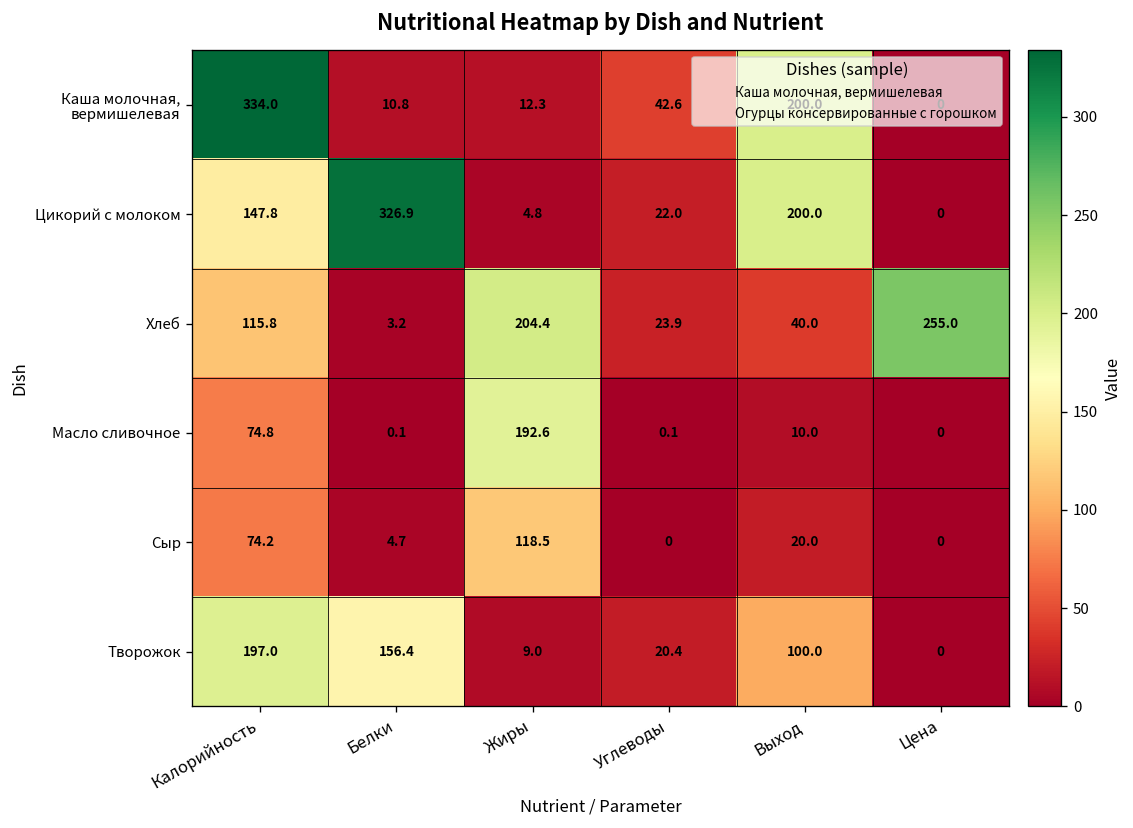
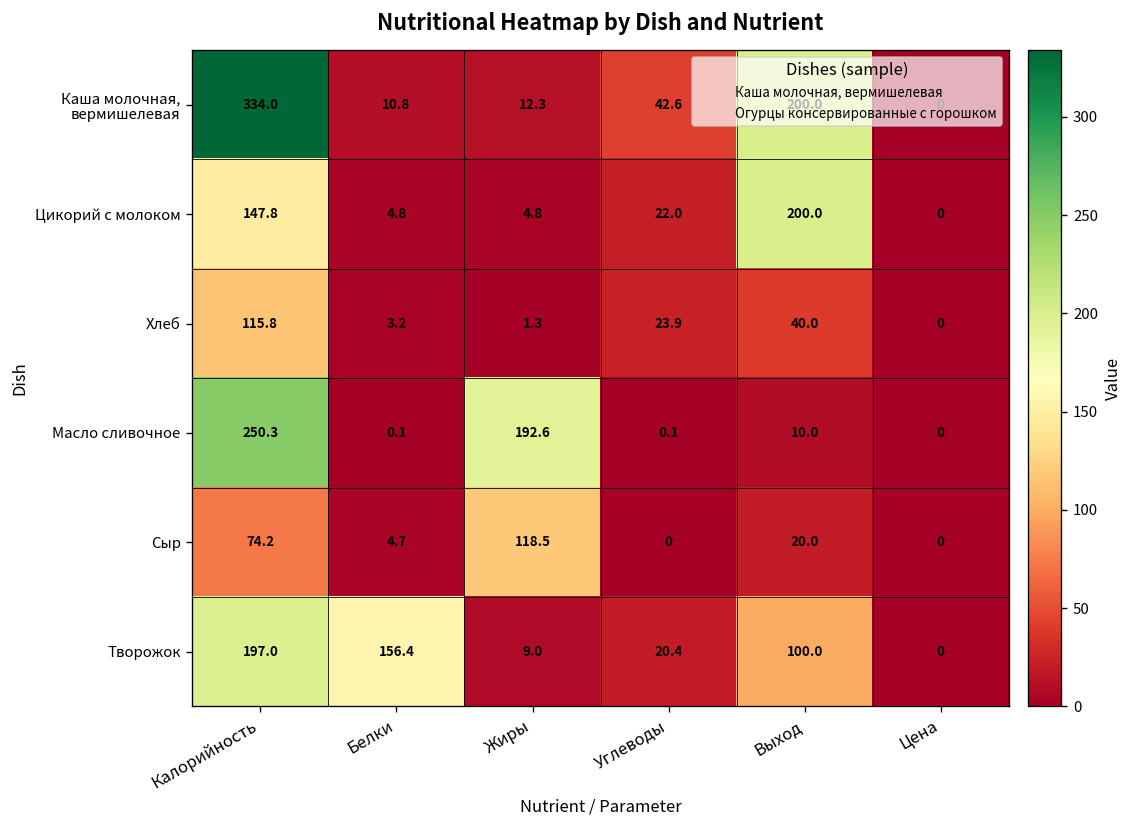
Цикорий с молоком, Белки: 326.9 -> 4.8
Хлеб, Жиры: 204.4 -> 1.3
Хлеб, Цена: 255.0 -> 0
Масло сливочное, Калорийность: 74.8 -> 250.3
